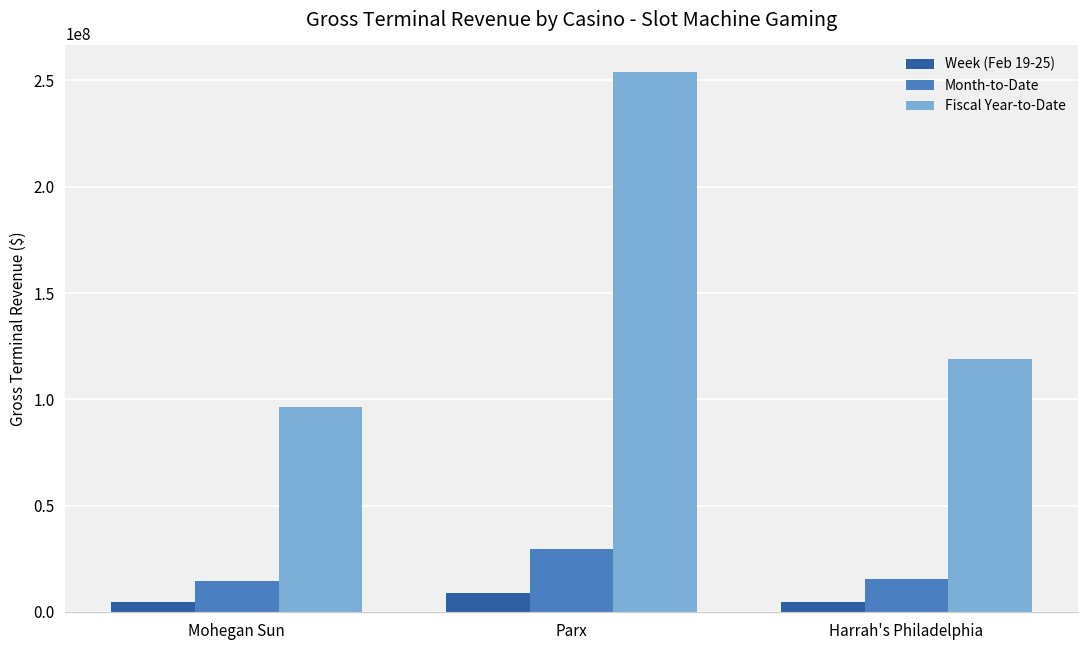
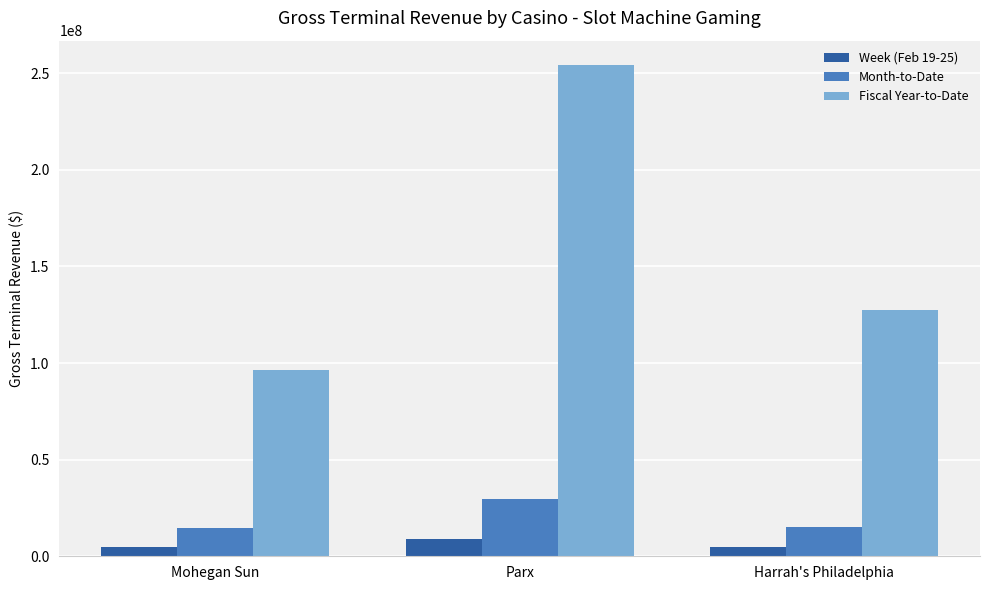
Fiscal Year-to-Date, Harrah's Philadelphia: 119000000 -> 128000000
